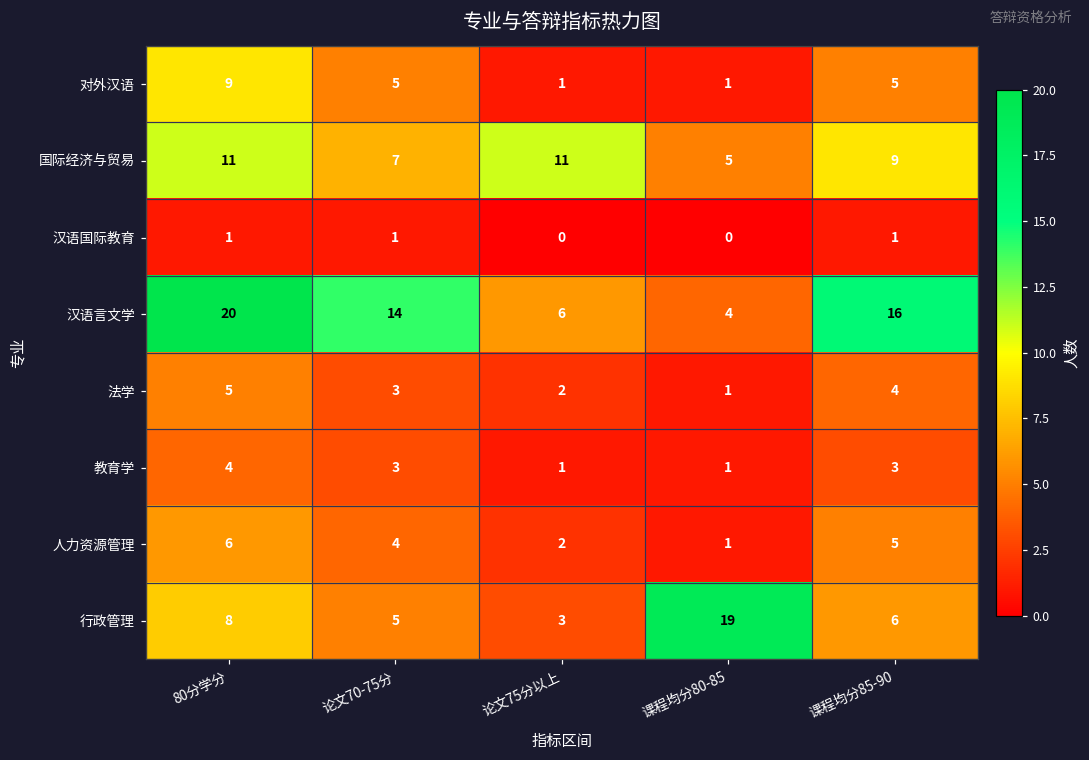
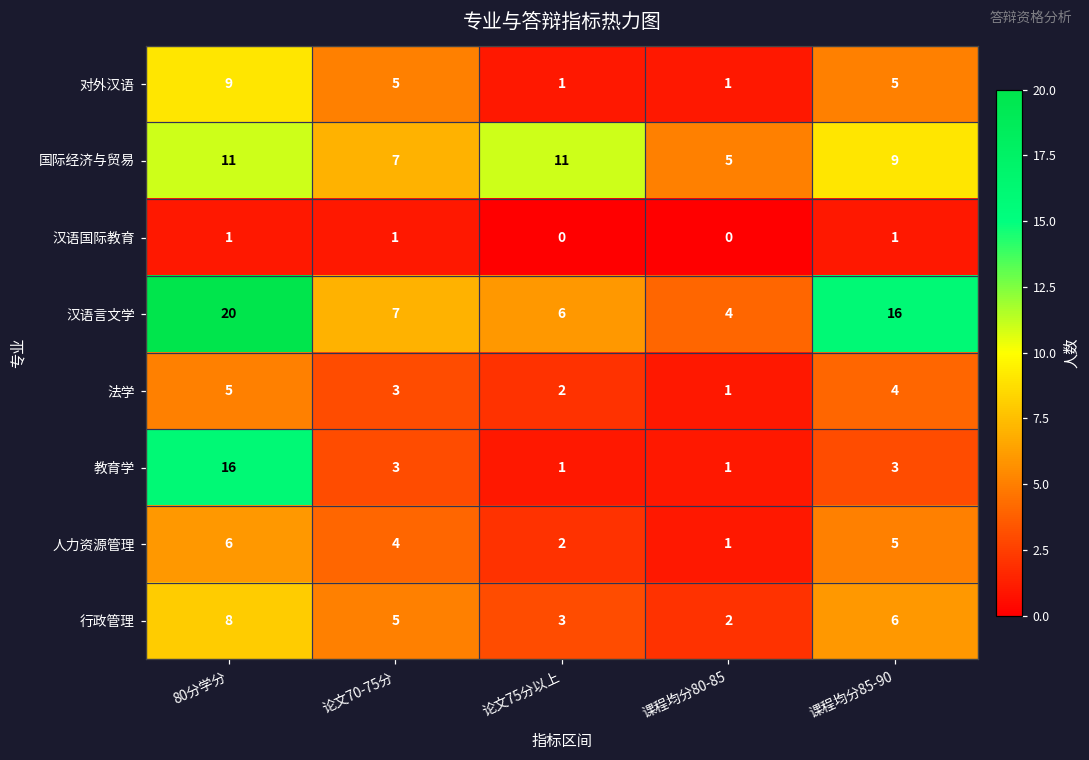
汉语言文学, 论文70-75分: 14 -> 7
教育学, 80分学分: 4 -> 16
行政管理, 课程均分80-85: 19 -> 2
